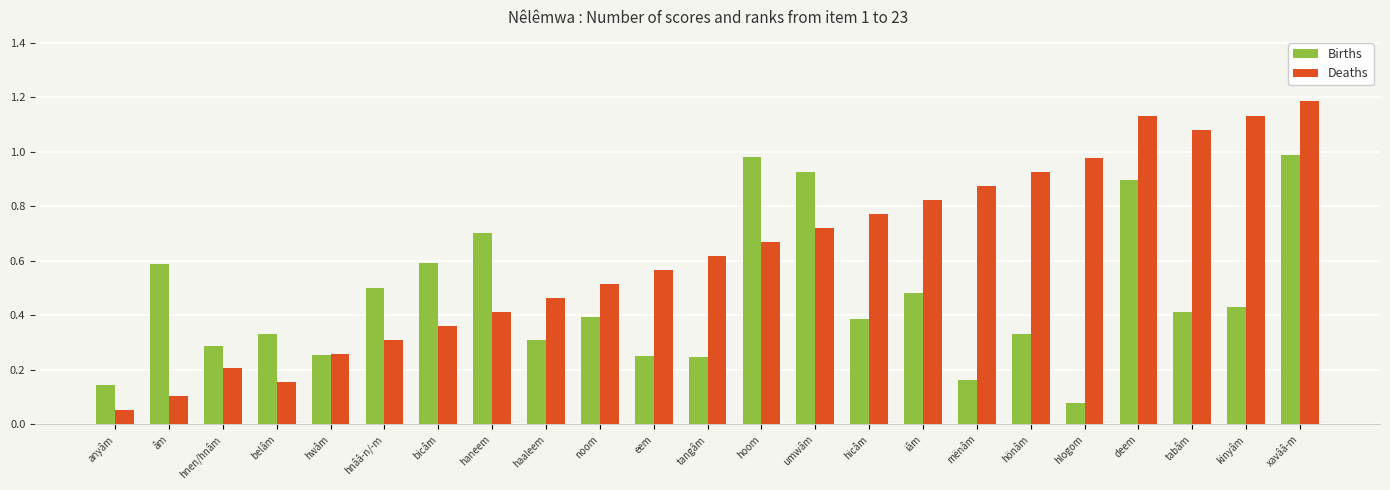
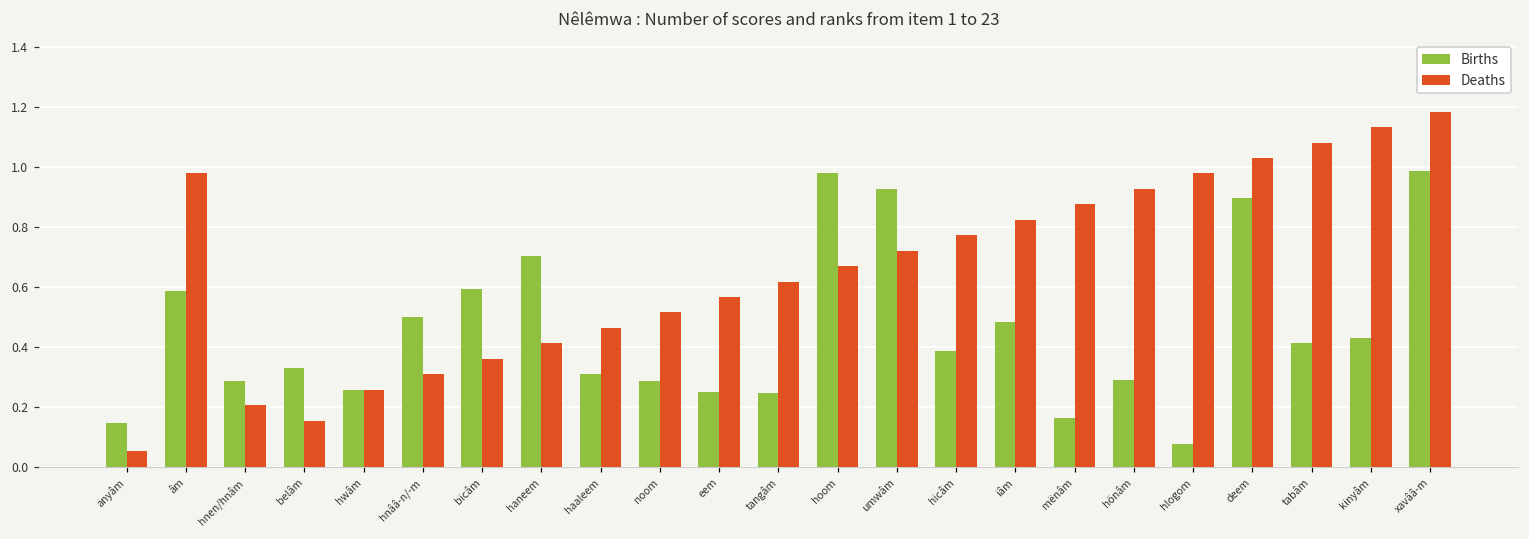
Deaths, âm: 0.10 -> 0.98
Births, noom: 0.39 -> 0.29
Births, hönâm: 0.33 -> 0.29
Deaths, deem: 1.13 -> 1.03
